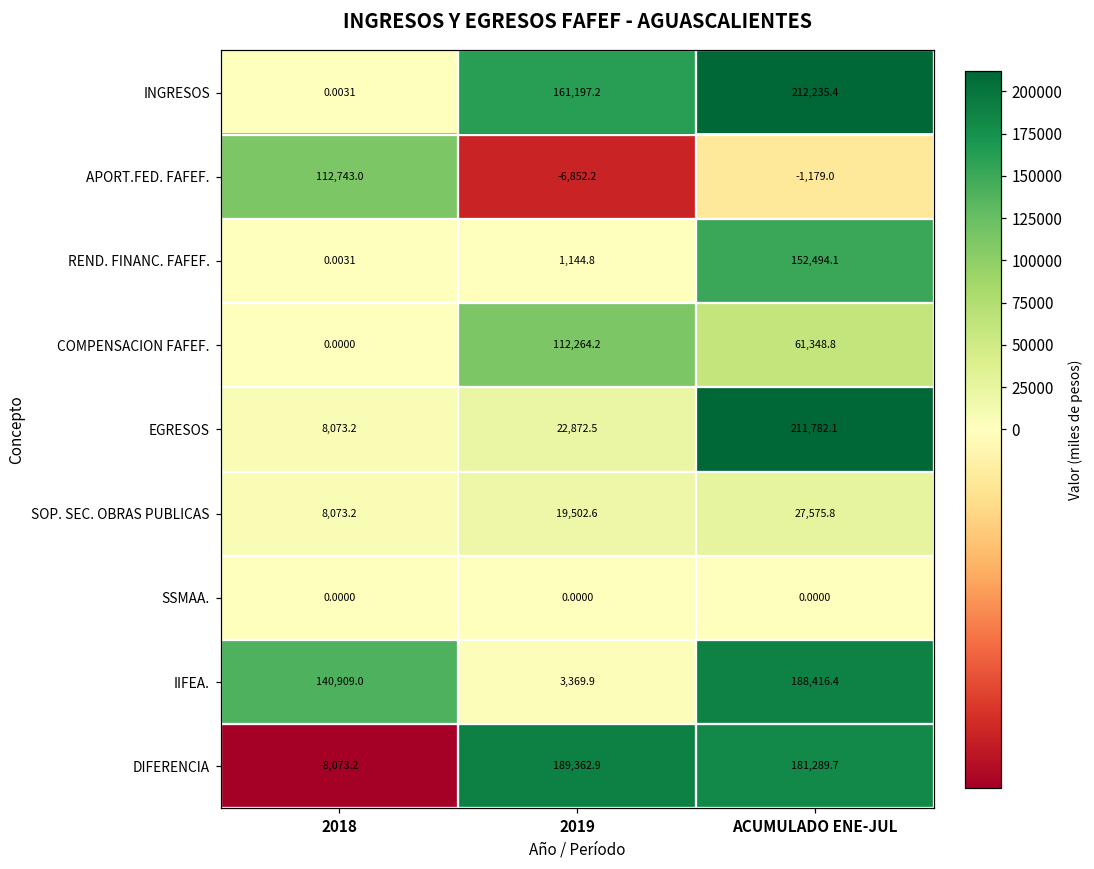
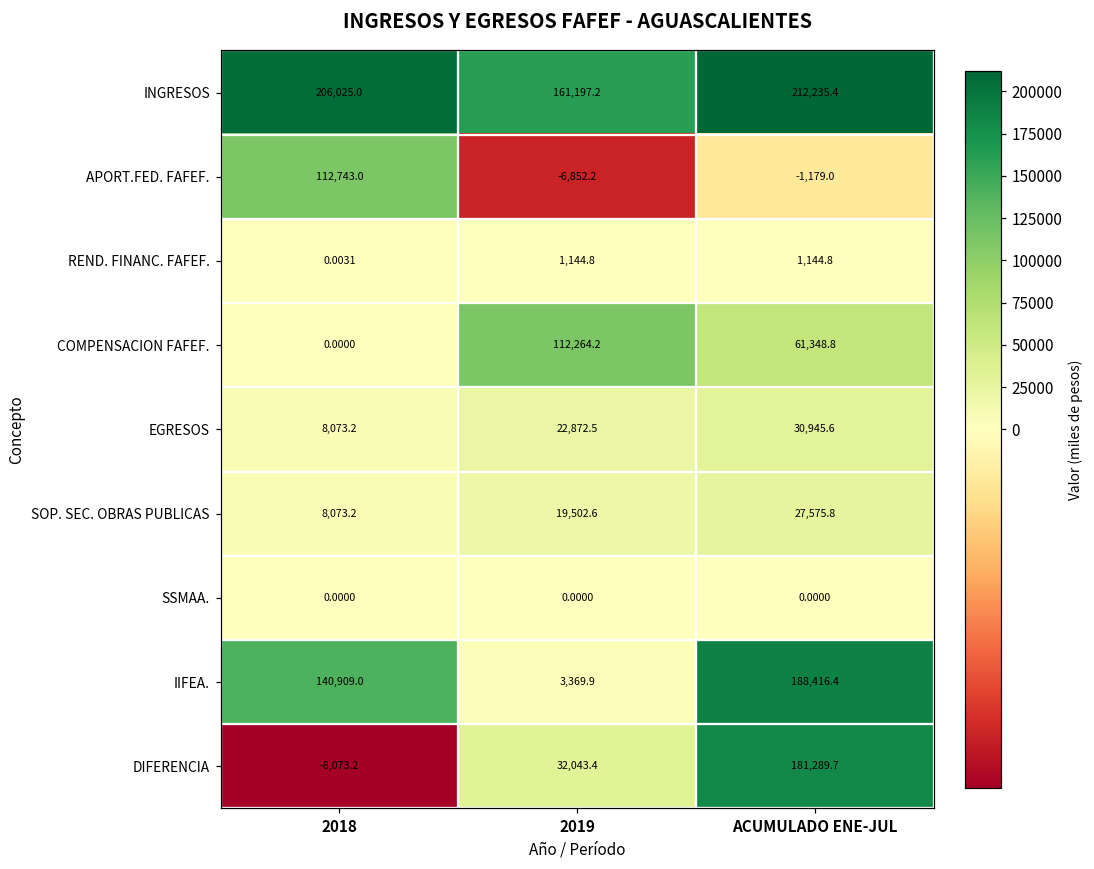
INGRESOS, 2018: 0.0031 -> 206,025.0
REND. FINANC. FAFEF., ACUMULADO ENE-JUL: 152,494.1 -> 1,144.8
EGRESOS, ACUMULADO ENE-JUL: 211,782.1 -> 30,945.6
DIFERENCIA, 2019: 189,362.9 -> 32,043.4
